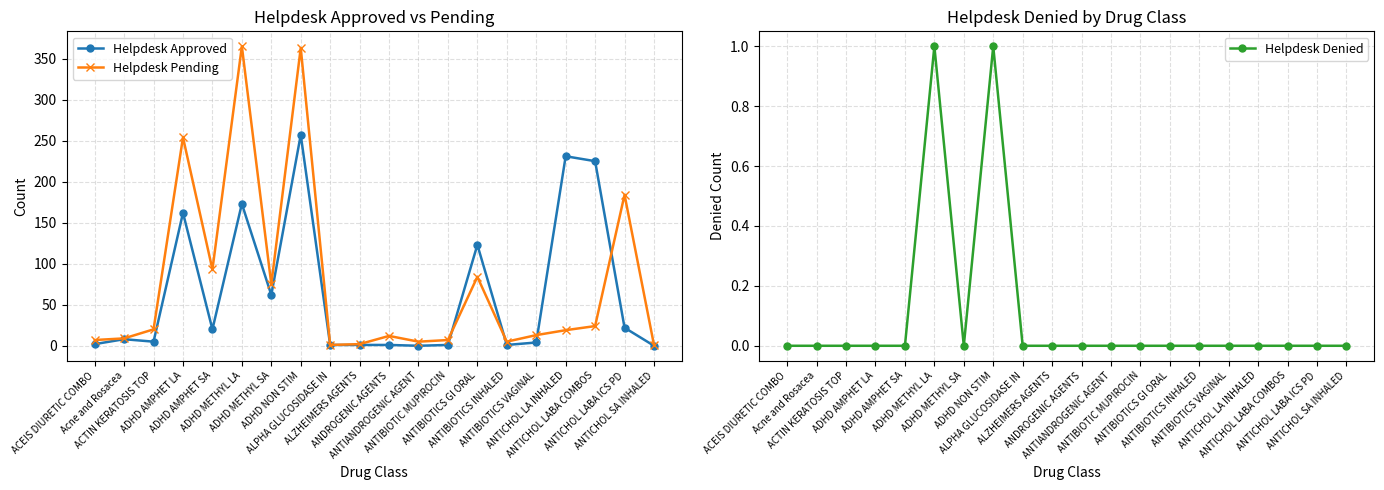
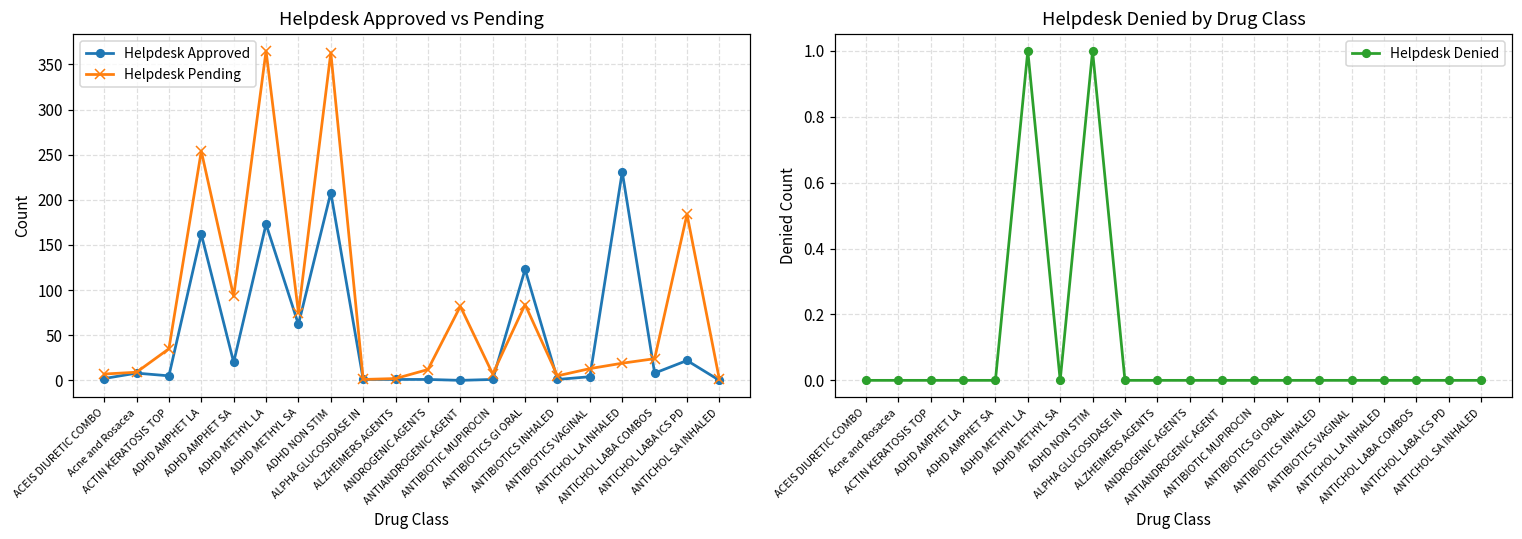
Helpdesk Approved vs Pending, Helpdesk Pending, ACTIN KERATOSIS TOP: 20 -> 40
Helpdesk Approved vs Pending, Helpdesk Approved, ADHD NON STIM: 260 -> 210
Helpdesk Approved vs Pending, Helpdesk Pending, ANTIANDROGENIC AGENT: 10 -> 80
Helpdesk Approved vs Pending, Helpdesk Approved, ANTICHOL LABA COMBOS: 230 -> 10
